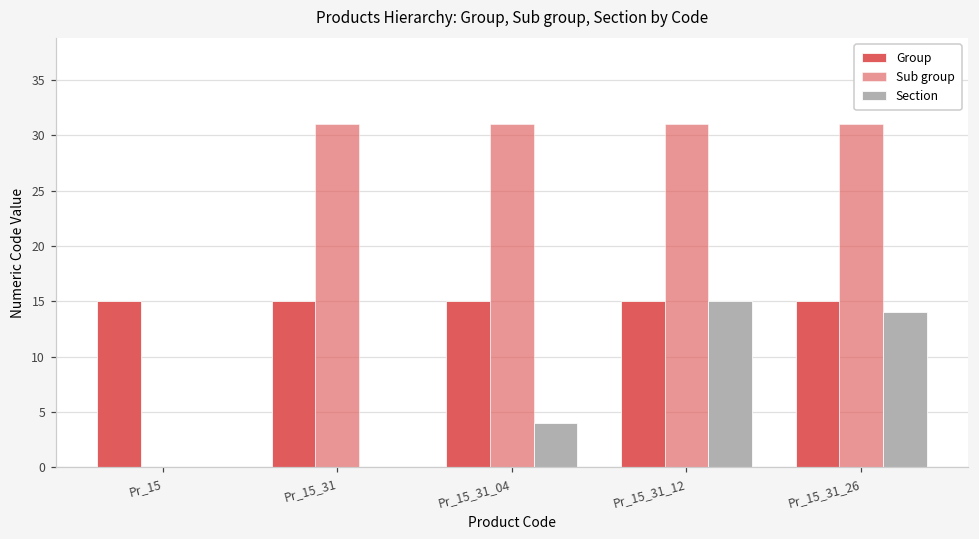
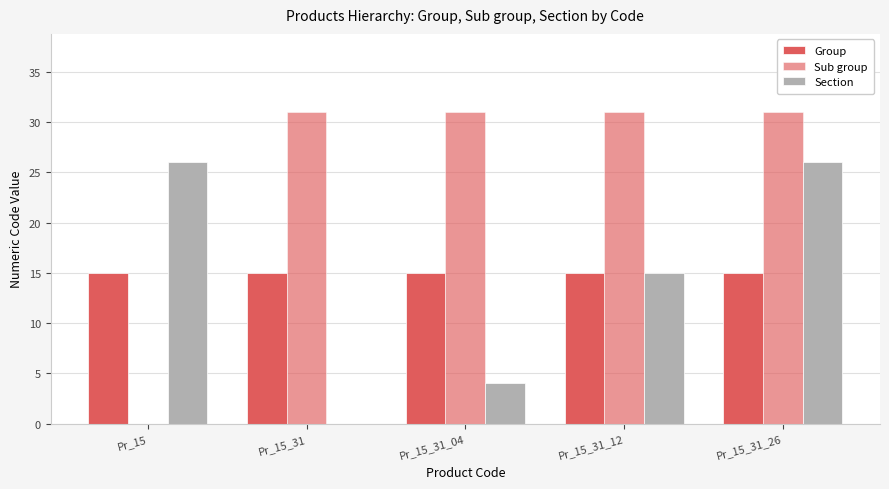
Section, Pr_15: 0 -> 26
Section, Pr_15_31_26: 14 -> 26
